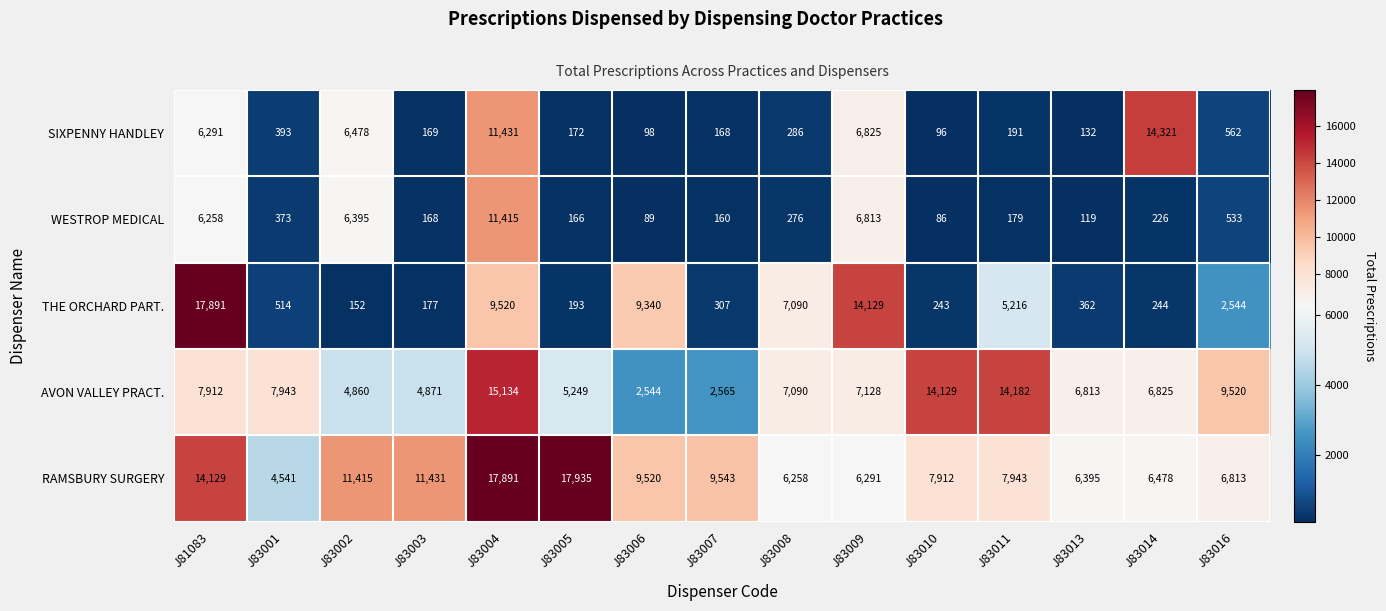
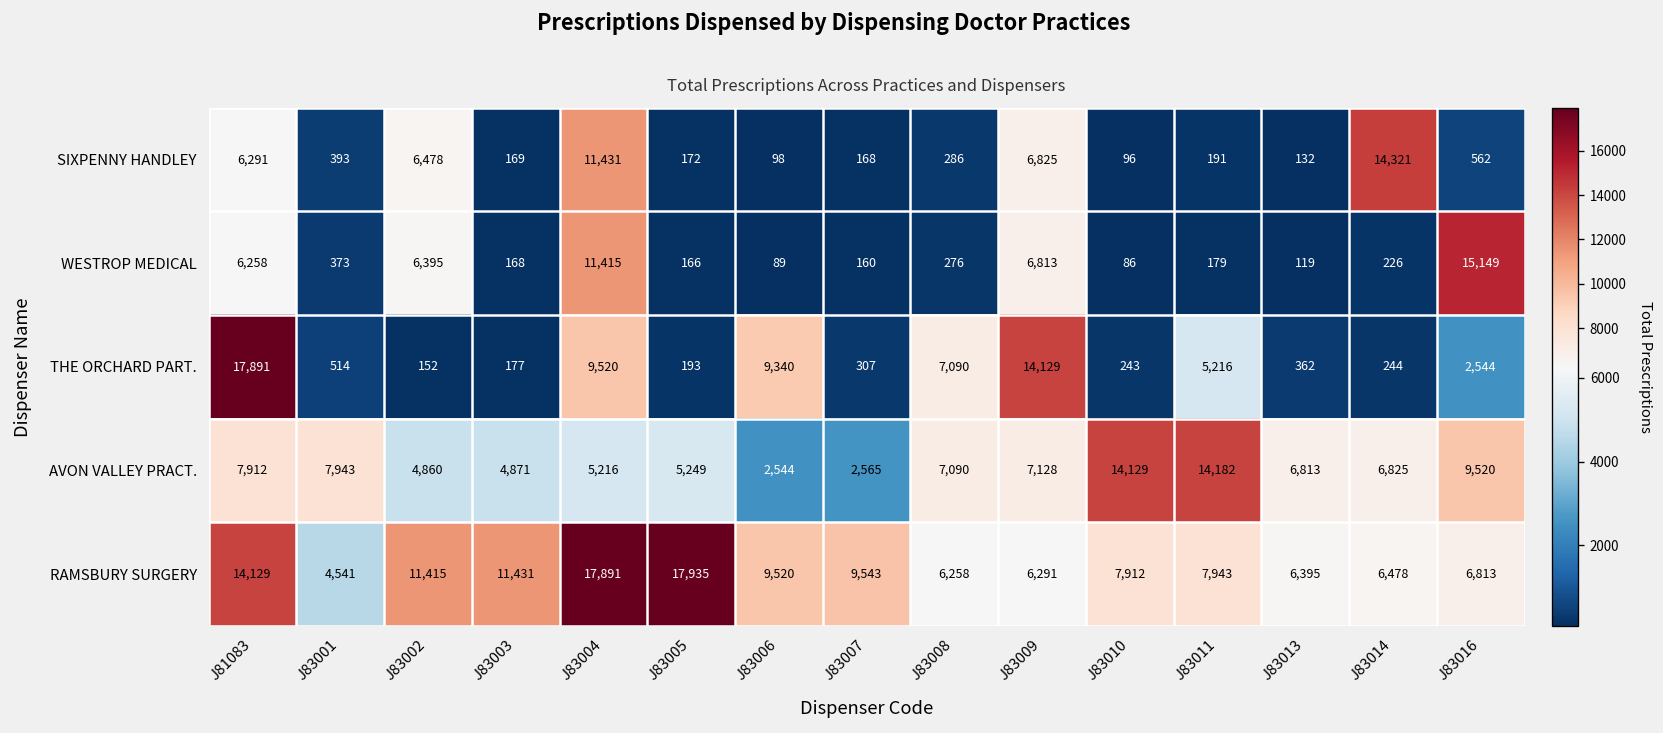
WESTROP MEDICAL, J83016: 533 -> 15,149
AVON VALLEY PRACT., J83004: 15,134 -> 5,216
